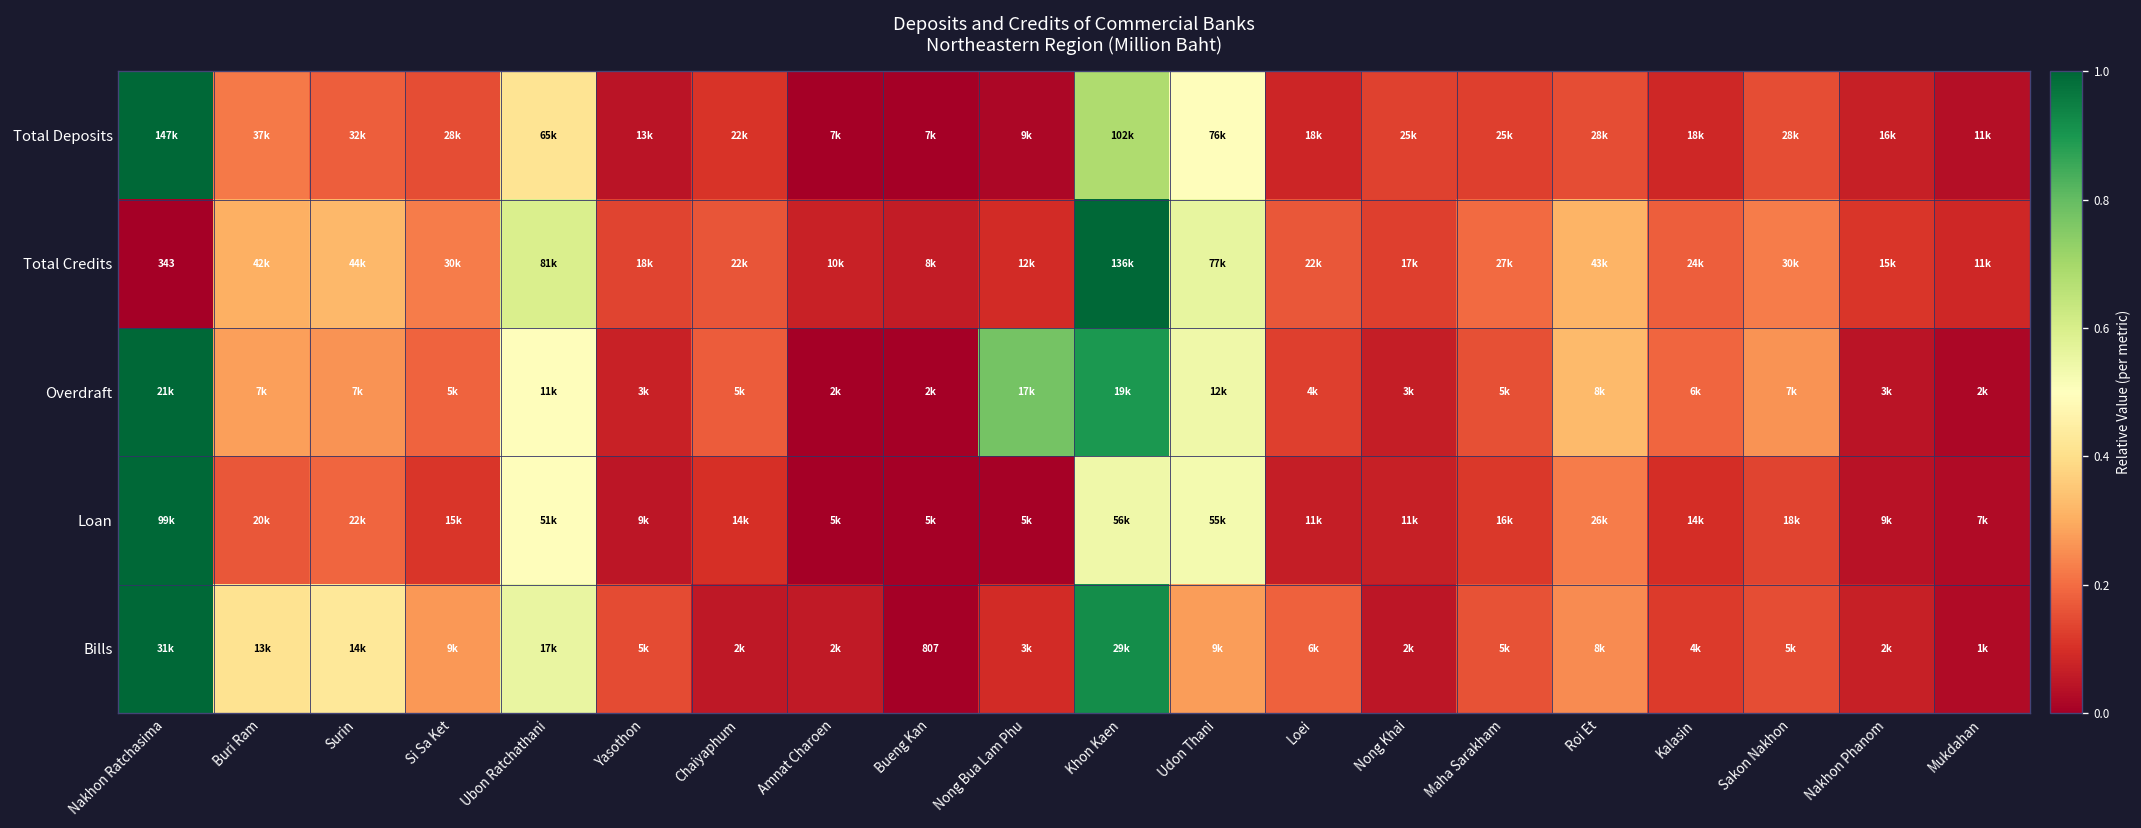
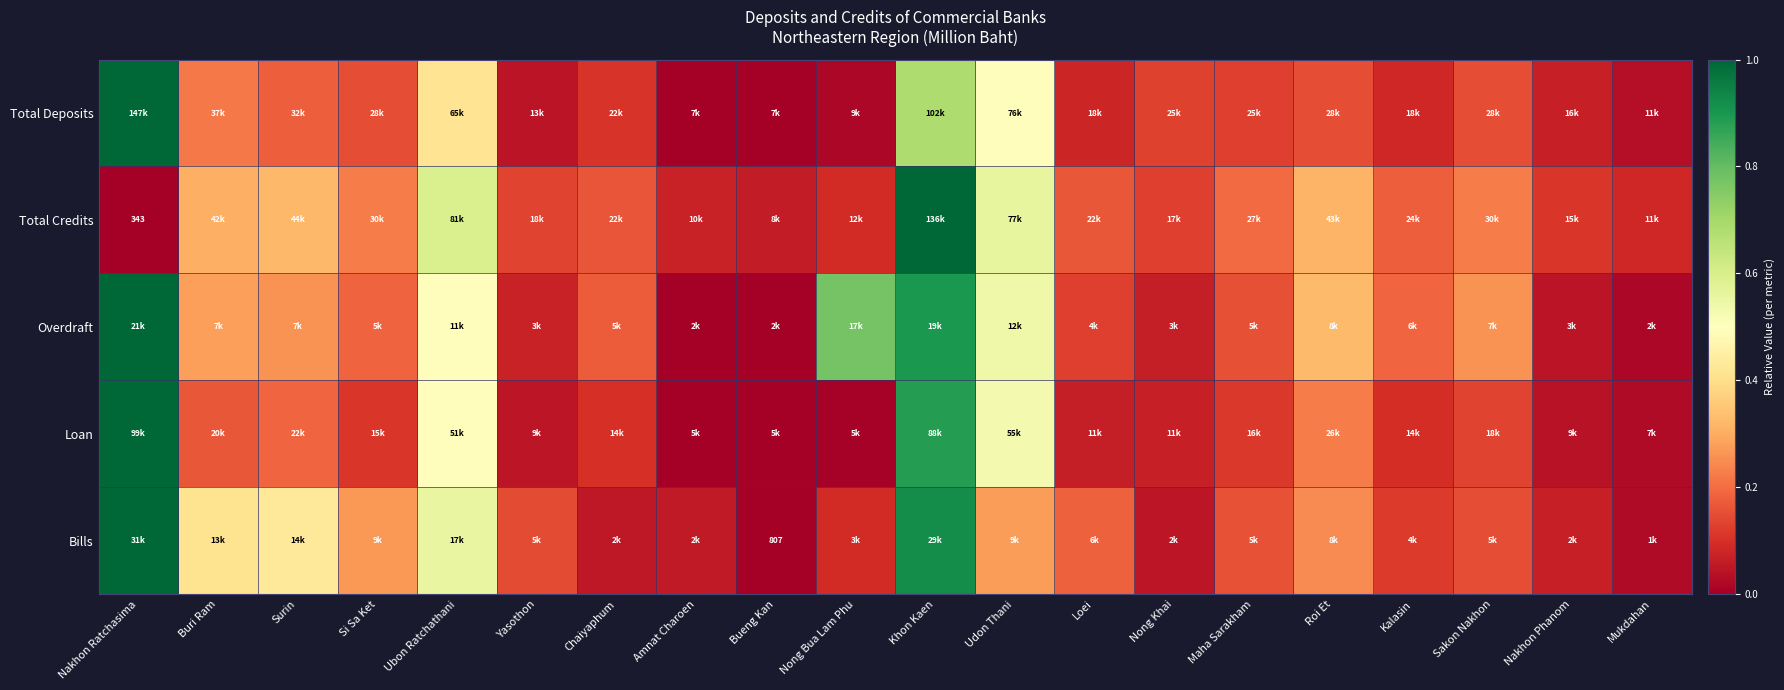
Loan, Khon Kaen: 56k -> 88k
